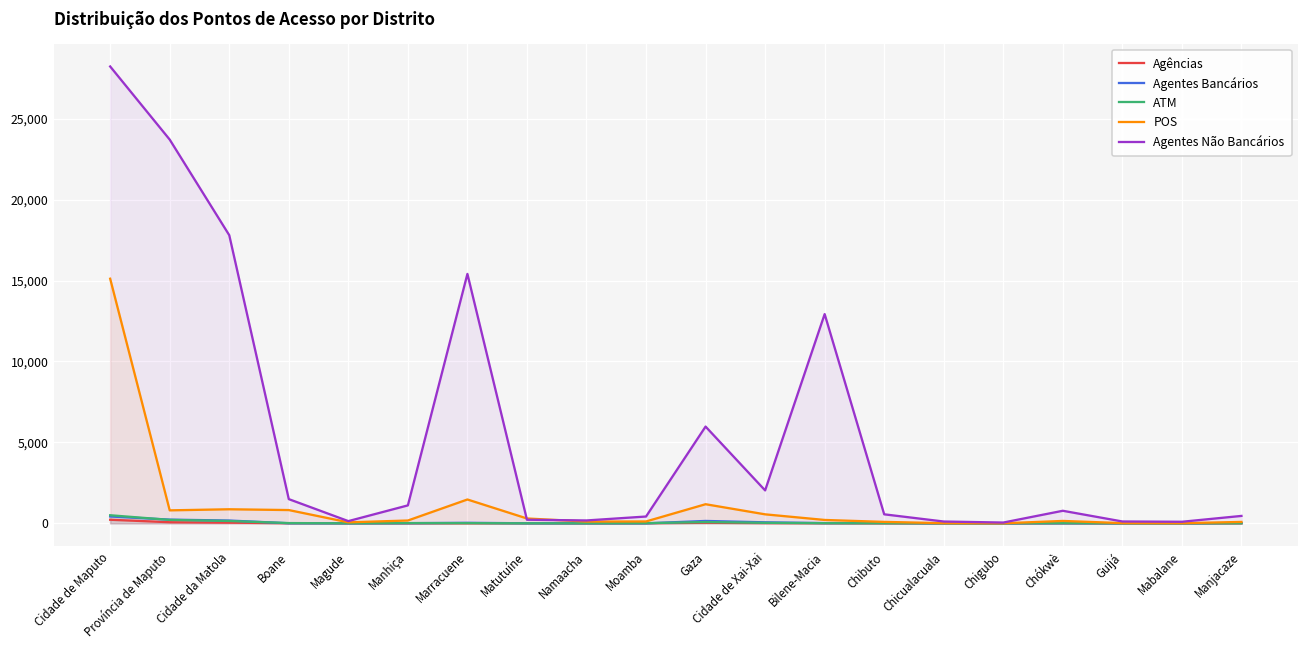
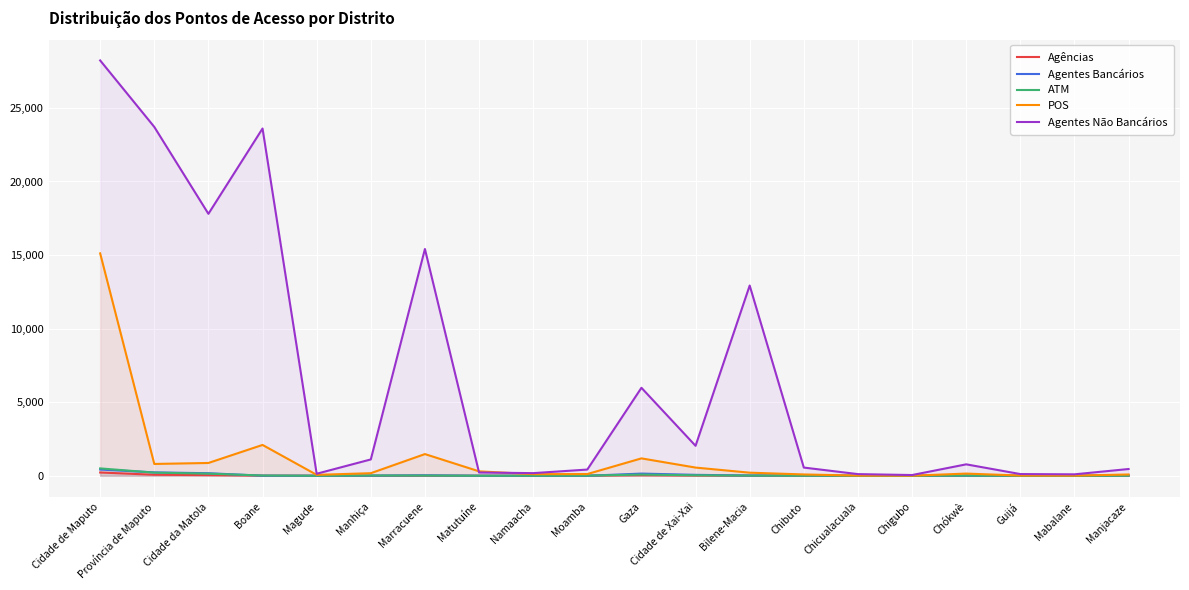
POS, Boane: 800 -> 2,100
Agentes Não Bancários, Boane: 1,500 -> 23,600
